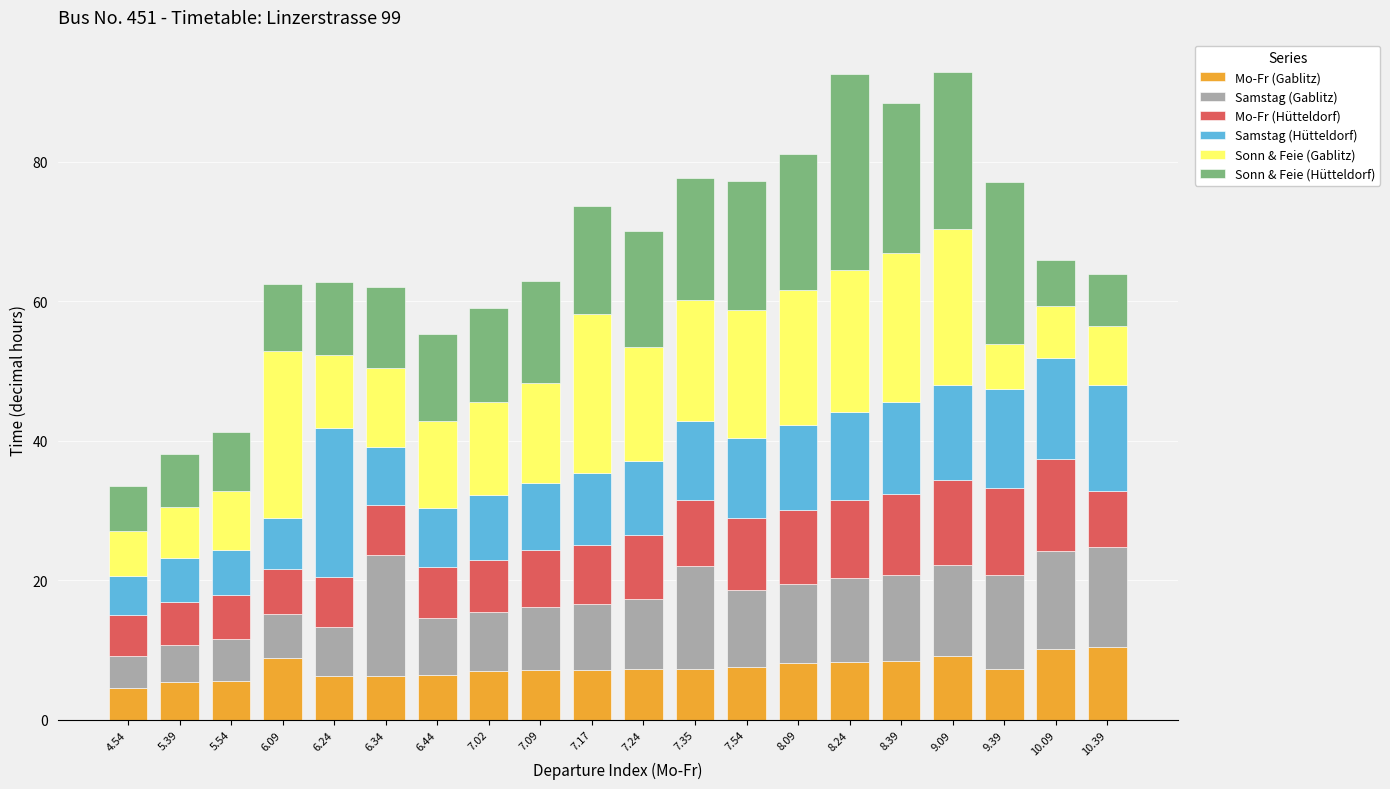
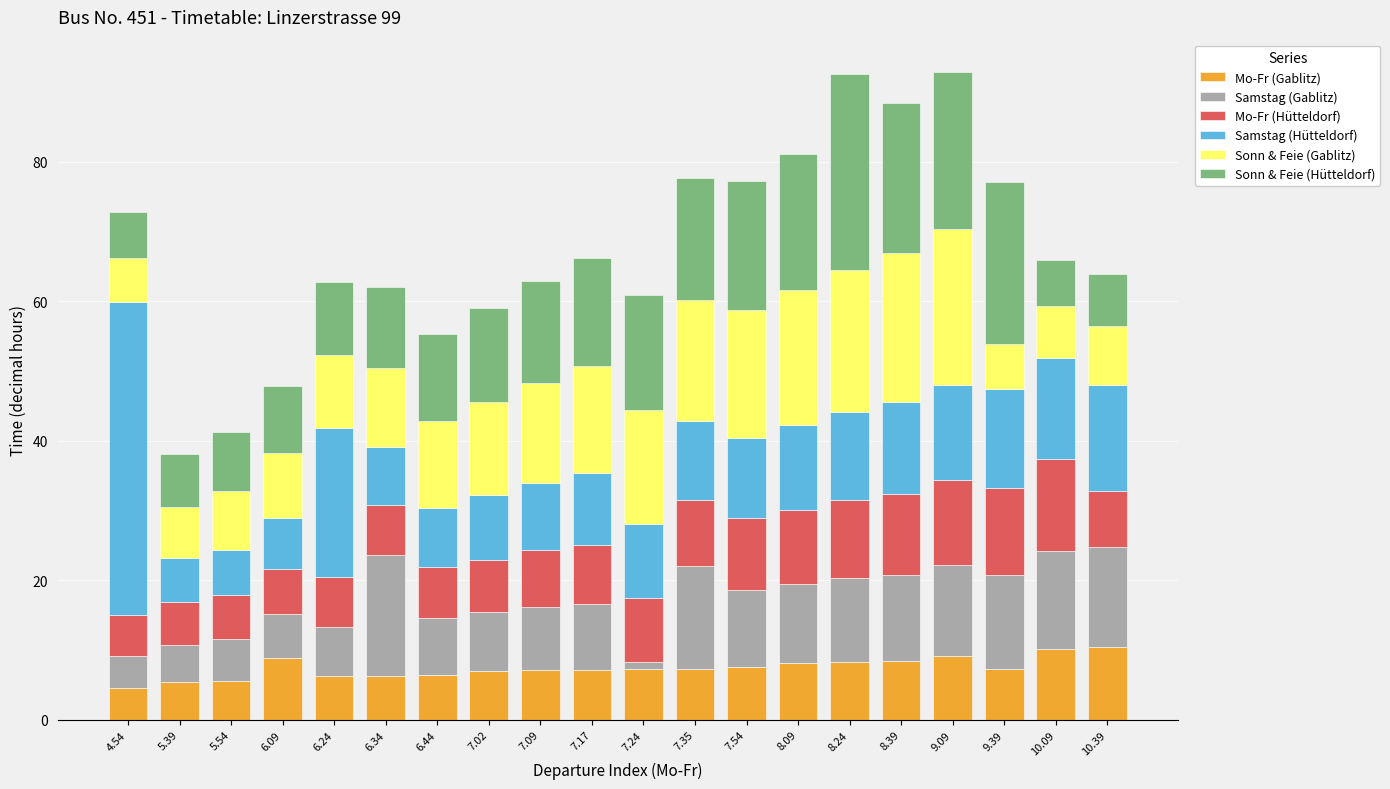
Samstag (Hütteldorf), 4.54: 6 -> 45
Sonn & Feie (Gablitz), 6.09: 24 -> 9
Sonn & Feie (Gablitz), 7.17: 23 -> 15
Samstag (Gablitz), 7.24: 10 -> 1
